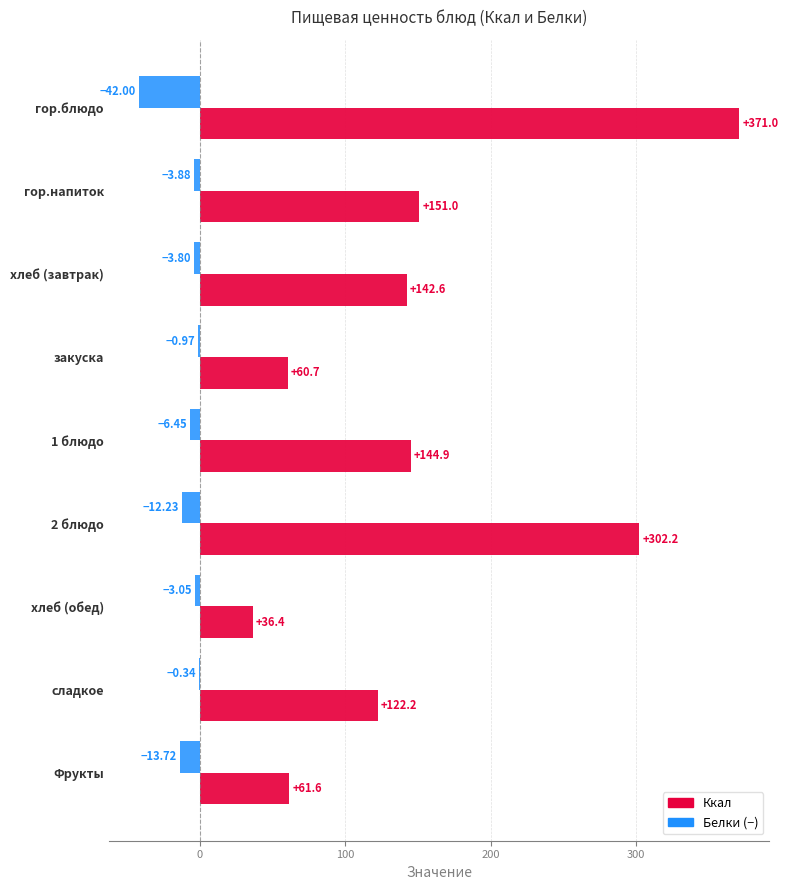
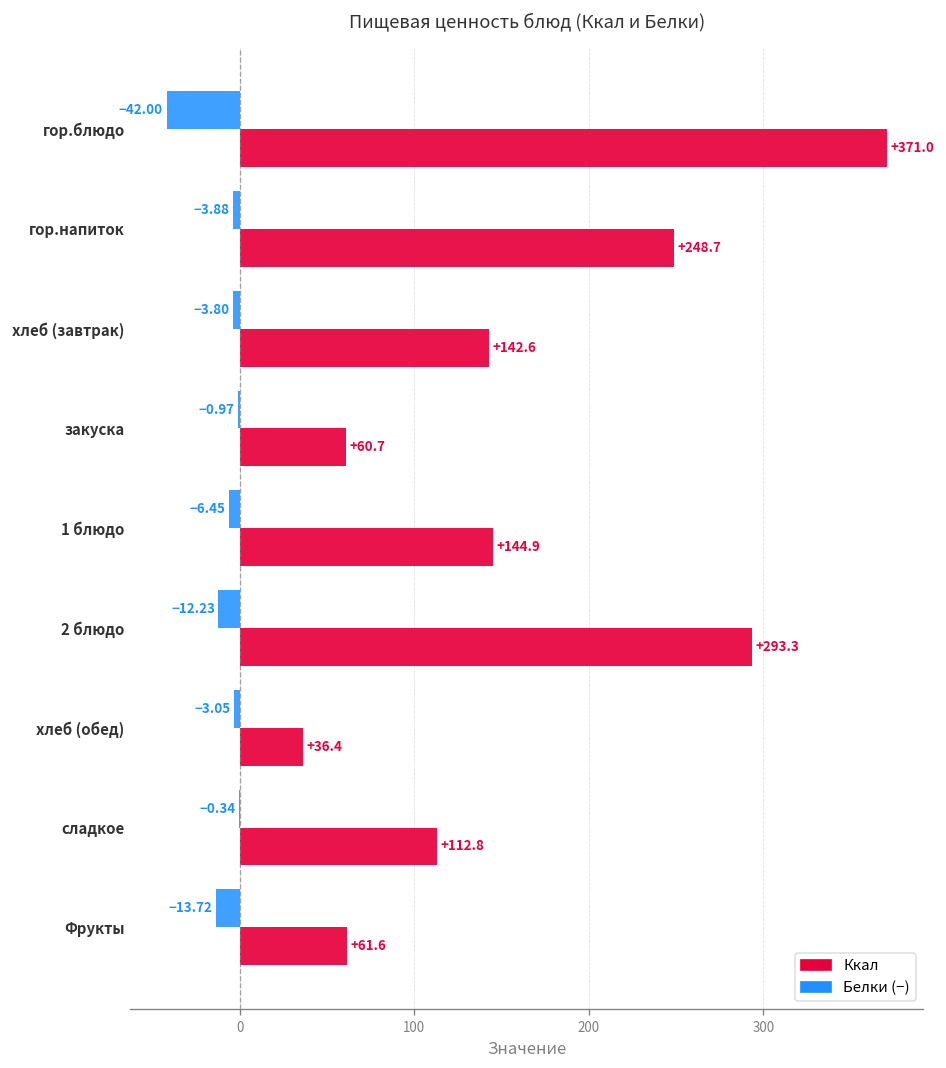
Ккал, гор.напиток: +151.0 -> +248.7
Ккал, 2 блюдо: +302.2 -> +293.3
Ккал, сладкое: +122.2 -> +112.8
